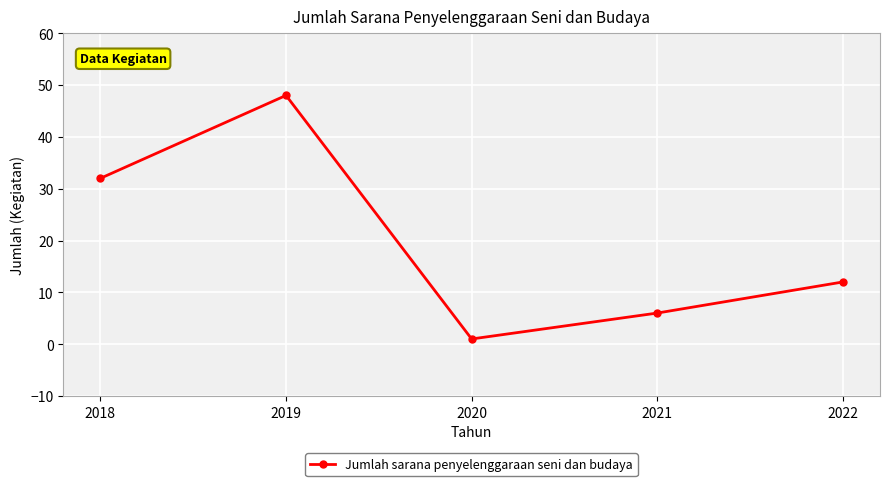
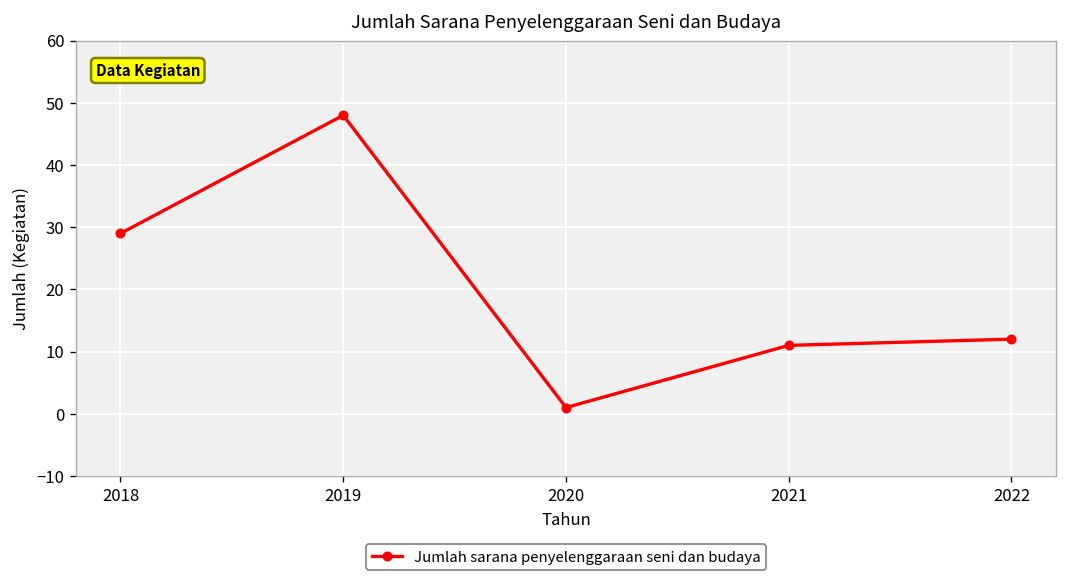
2018: 32 -> 29
2021: 6 -> 11
